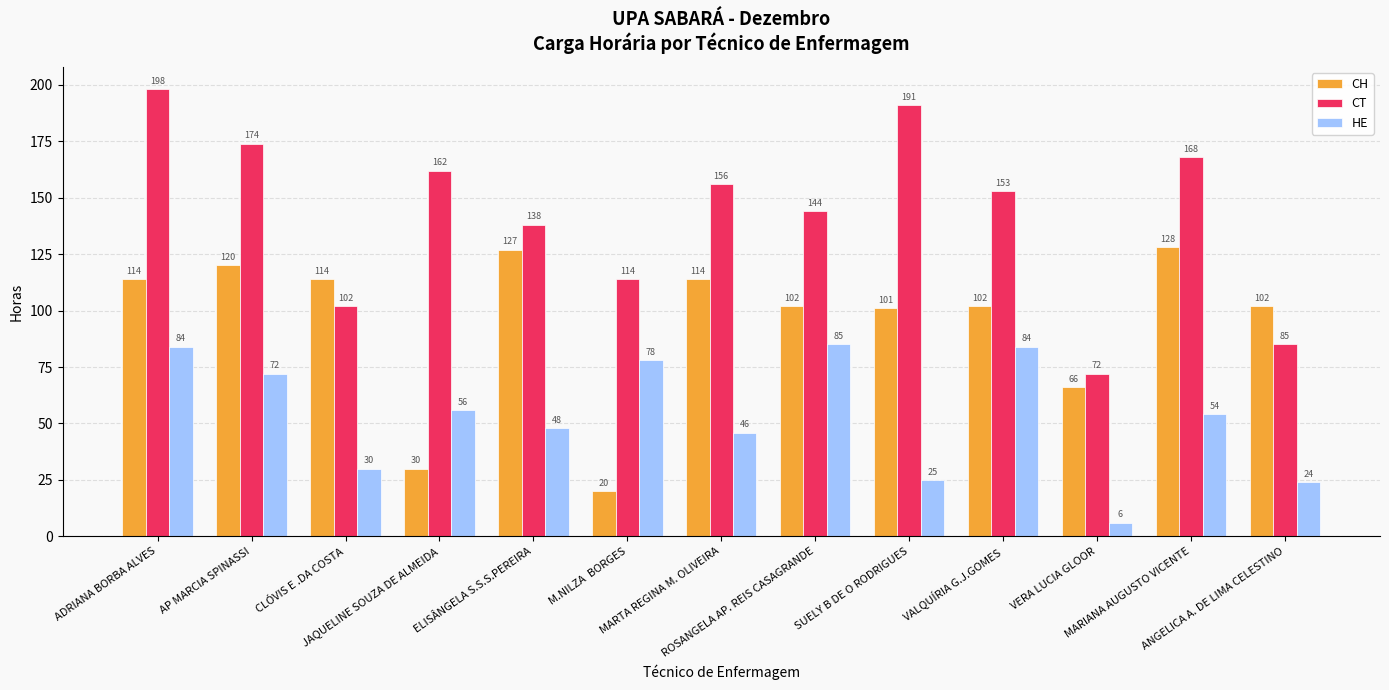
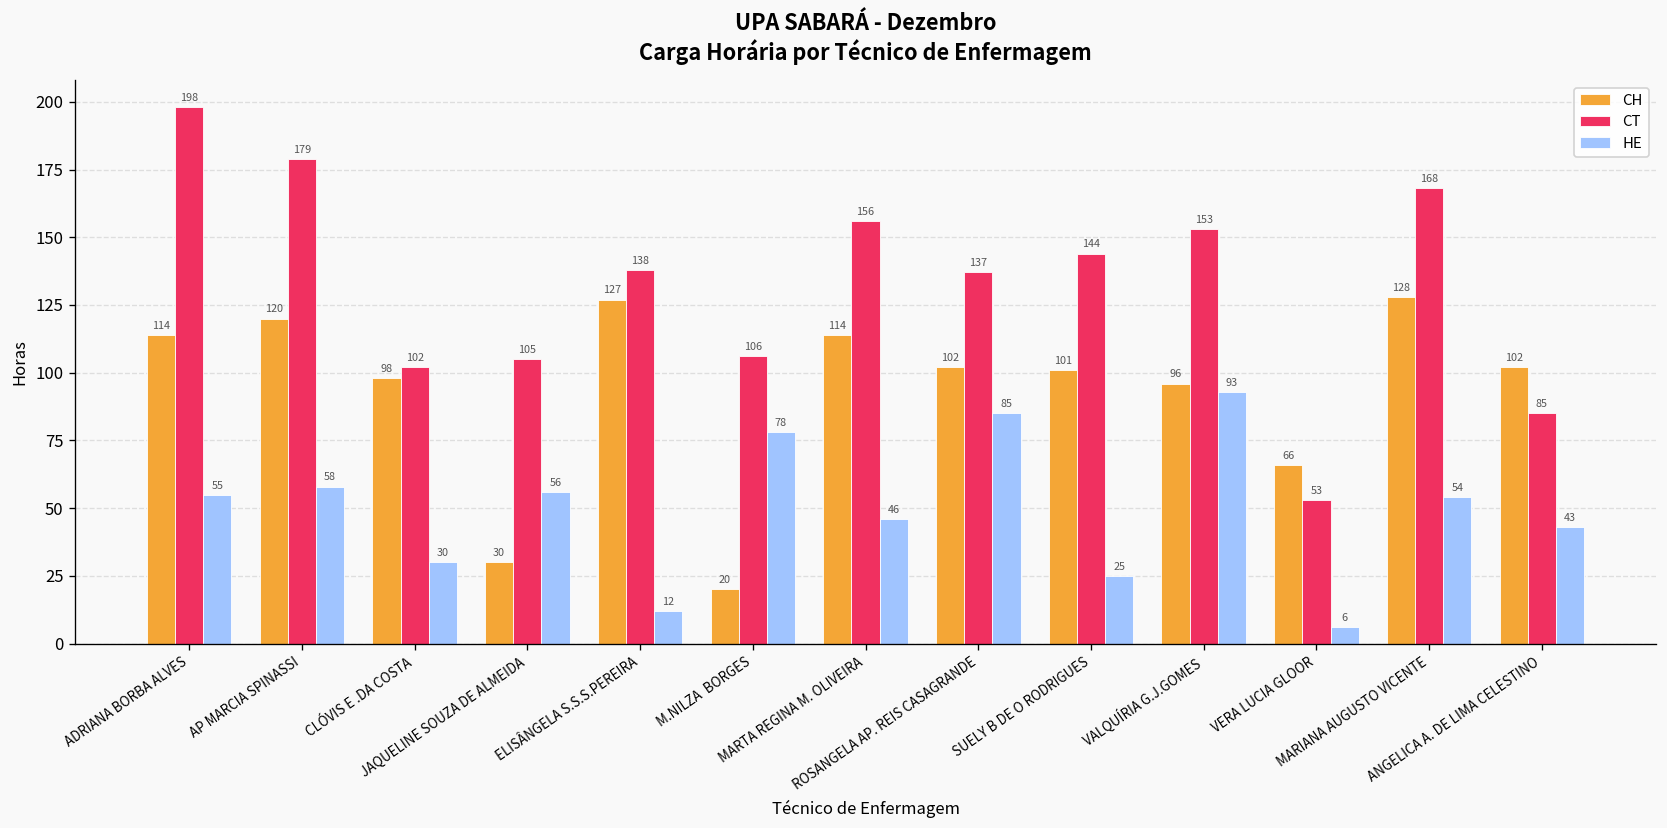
HE, ADRIANA BORBA ALVES: 84 -> 55
CT, AP MARCIA SPINASSI: 174 -> 179
HE, AP MARCIA SPINASSI: 72 -> 58
CH, CLÓVIS E .DA COSTA: 114 -> 98
CT, JAQUELINE SOUZA DE ALMEIDA: 162 -> 105
HE, ELISÂNGELA S.S.S.PEREIRA: 48 -> 12
CT, M.NILZA BORGES: 114 -> 106
CT, ROSANGELA AP. REIS CASAGRANDE: 144 -> 137
CT, SUELY B DE O RODRIGUES: 191 -> 144
CH, VALQUÍRIA G.J.GOMES: 102 -> 96
HE, VALQUÍRIA G.J.GOMES: 84 -> 93
CT, VERA LUCIA GLOOR: 72 -> 53
HE, ANGELICA A. DE LIMA CELESTINO: 24 -> 43
